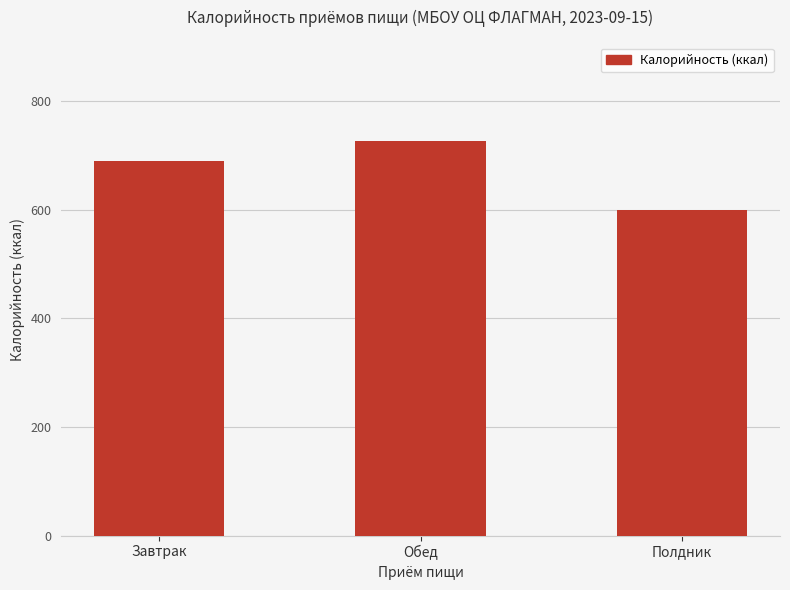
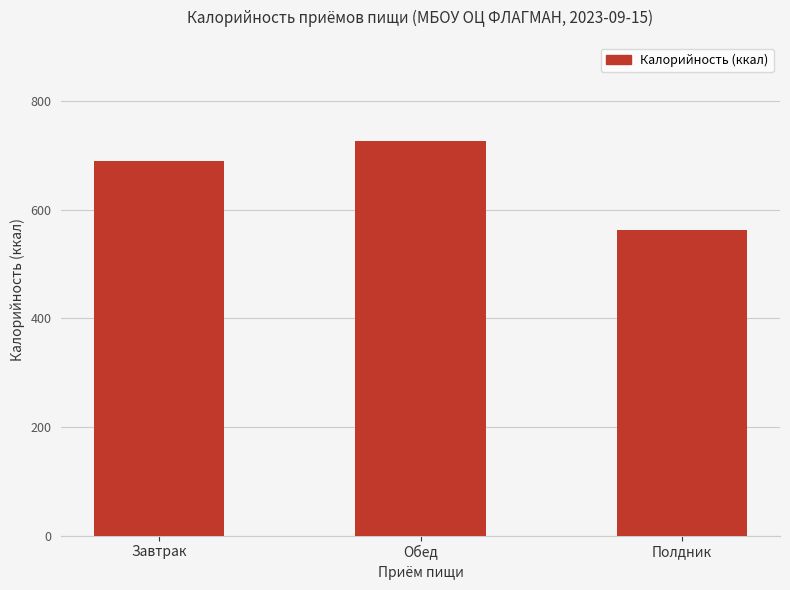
Полдник: 600 -> 560
